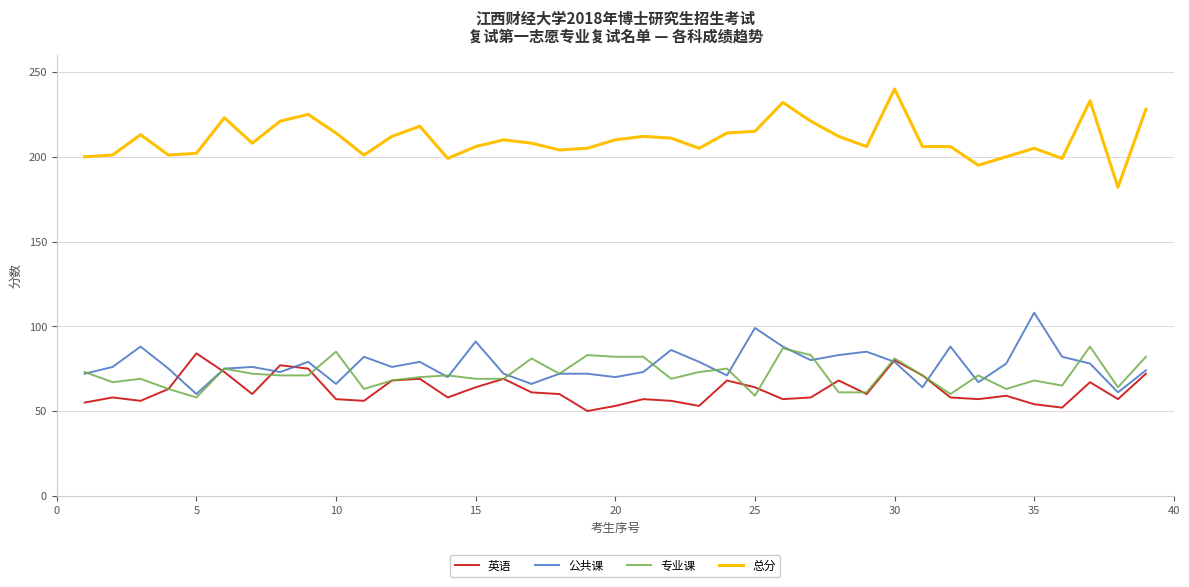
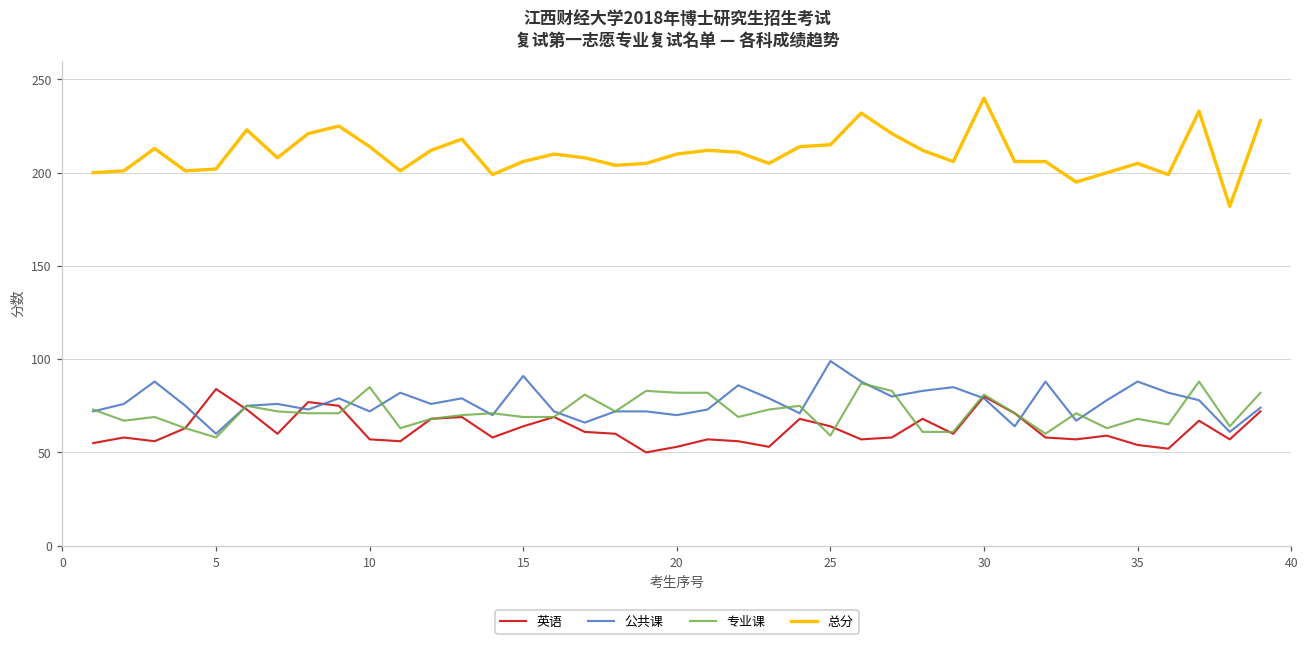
公共课, 10: 66 -> 72
公共课, 35: 108 -> 88
